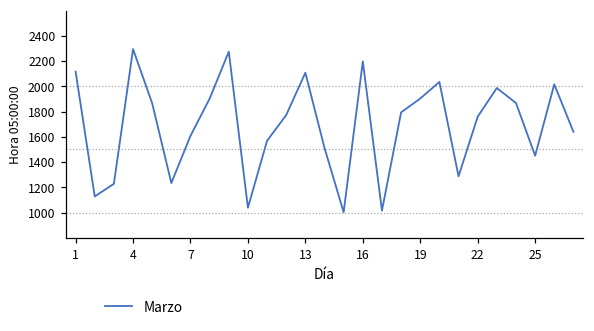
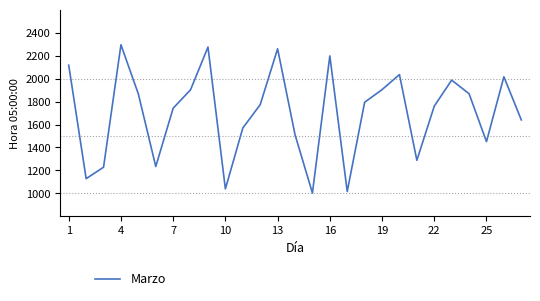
7: 1610 -> 1740
13: 2110 -> 2260
